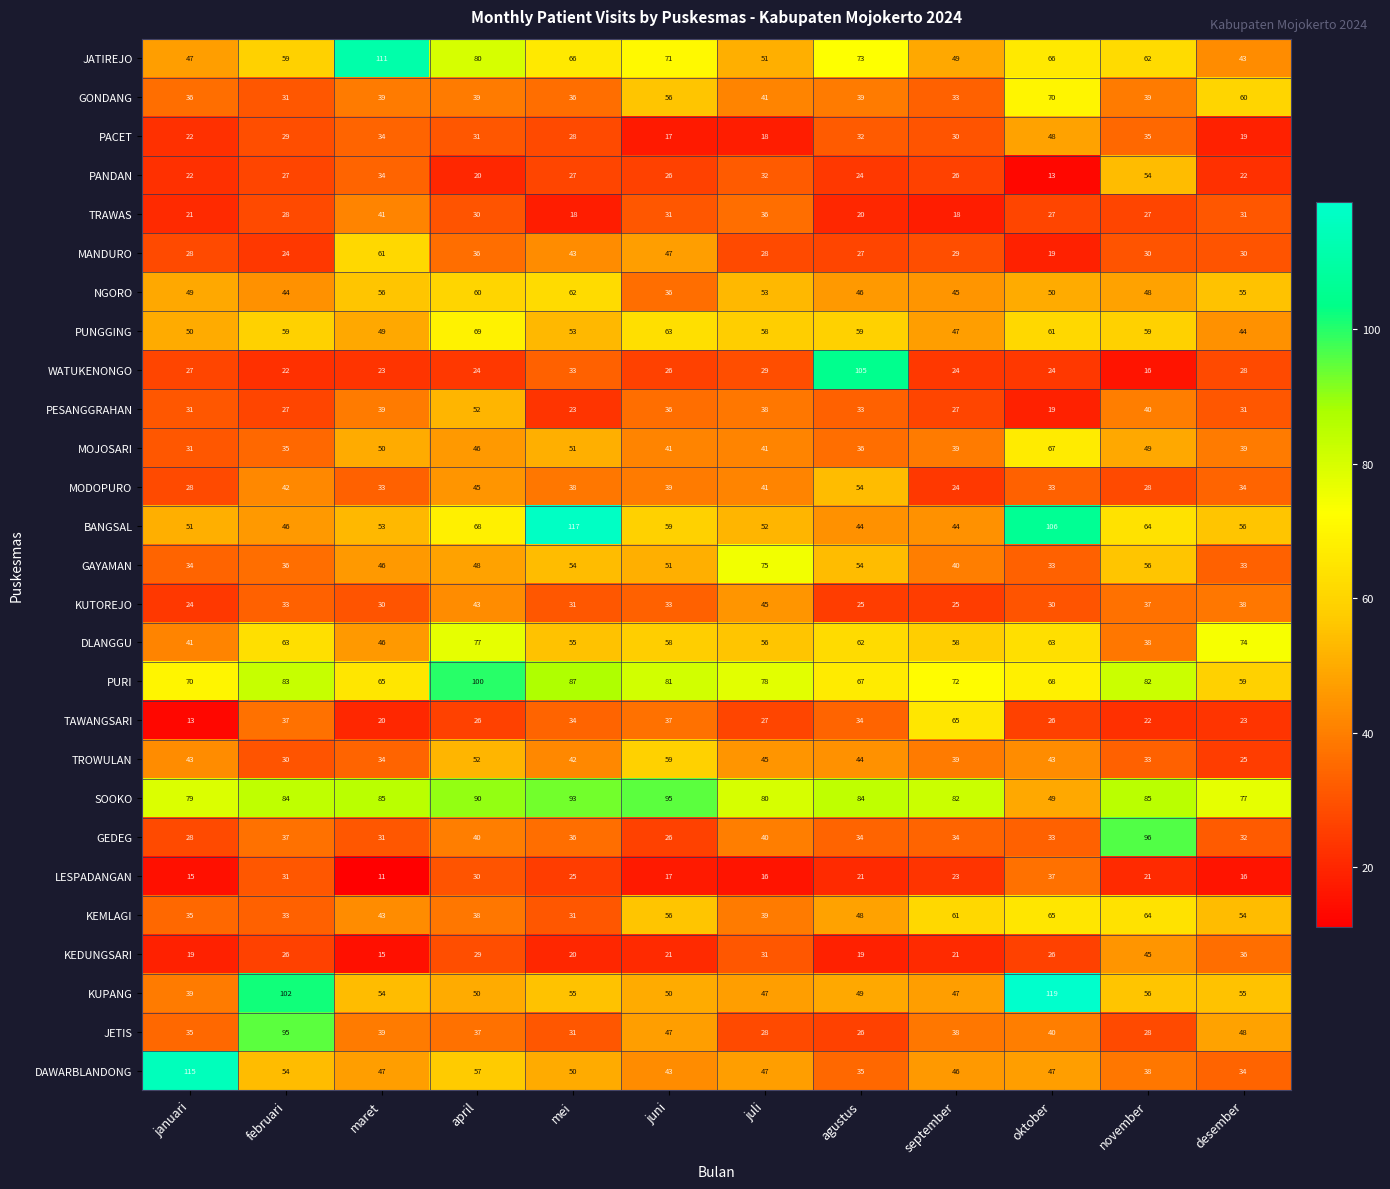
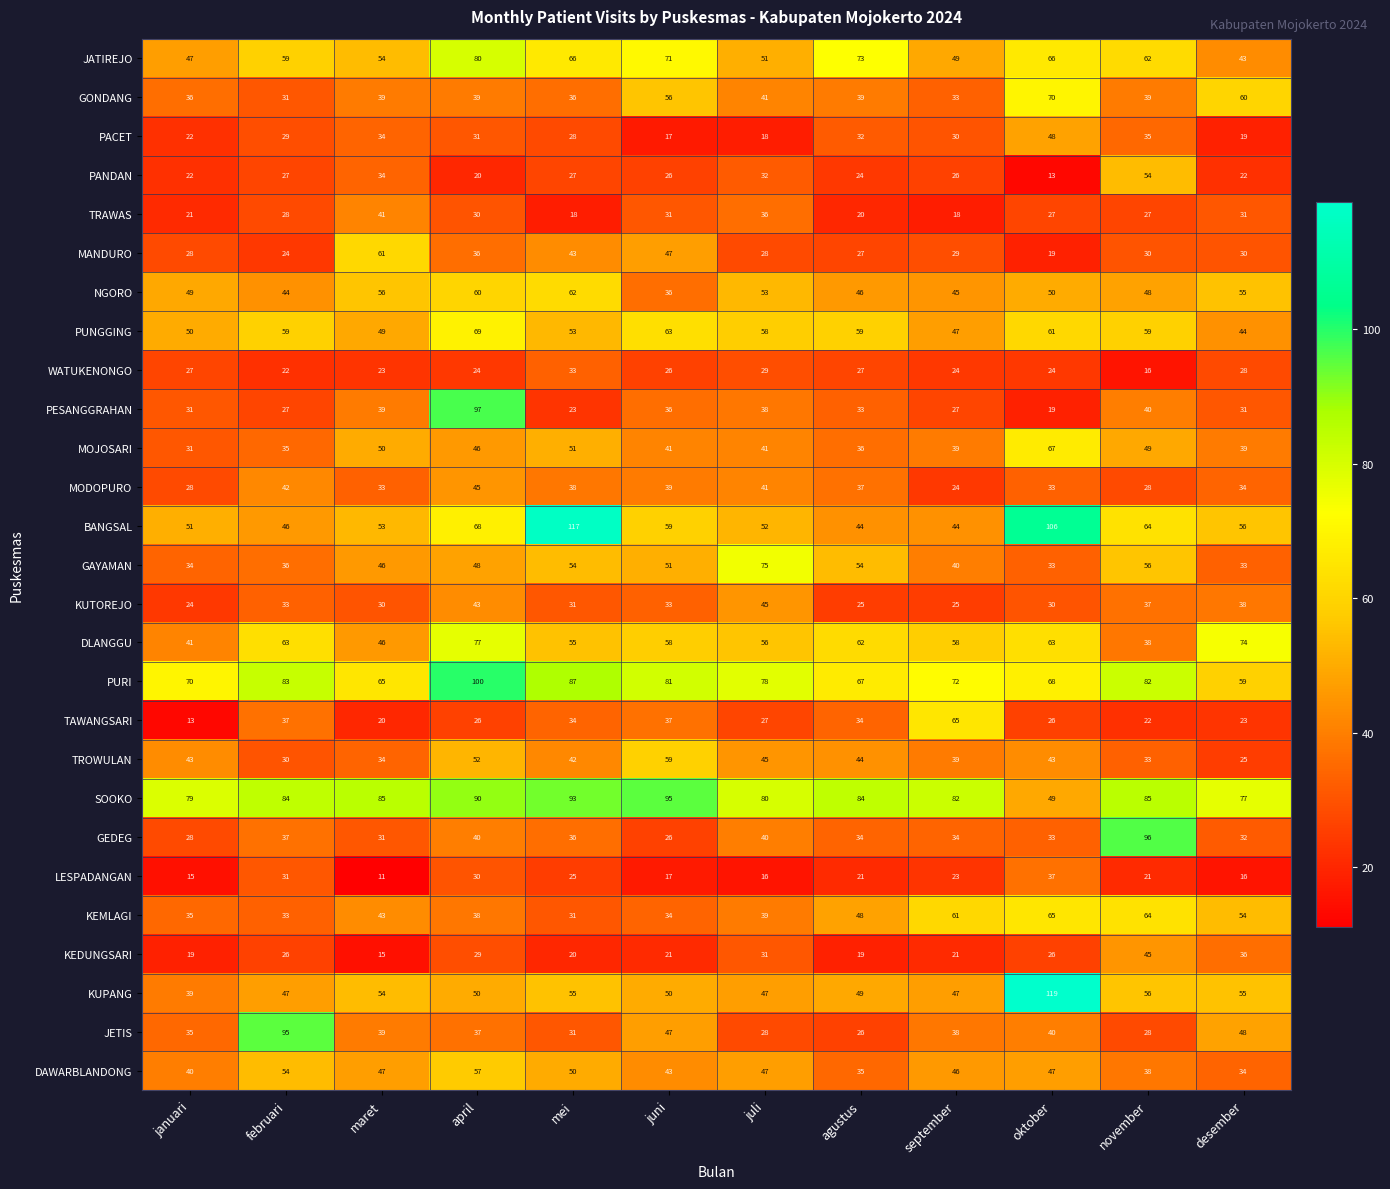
JATIREJO, maret: 111 -> 54
WATUKENONGO, agustus: 105 -> 27
PESANGGRAHAN, april: 52 -> 97
MODOPURO, agustus: 54 -> 37
KEMLAGI, juni: 56 -> 34
KUPANG, februari: 102 -> 47
DAWARBLANDONG, januari: 115 -> 40
